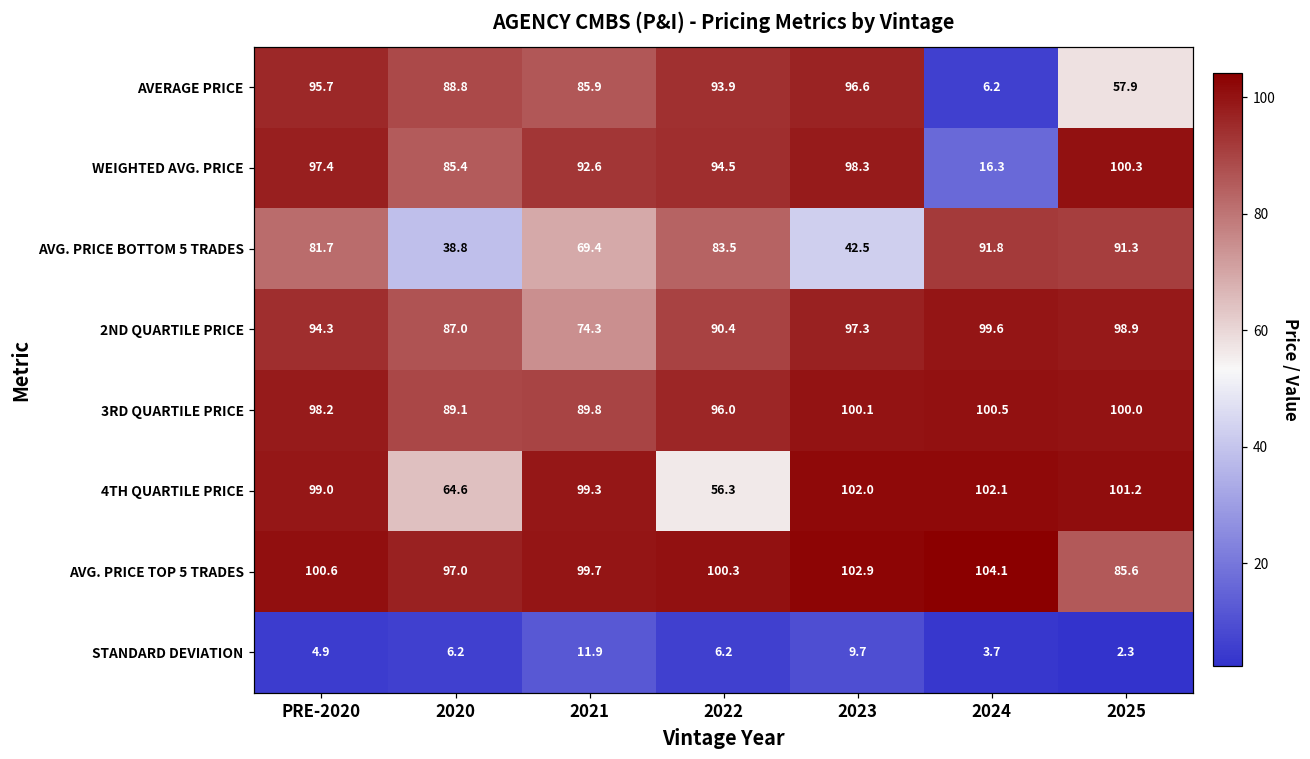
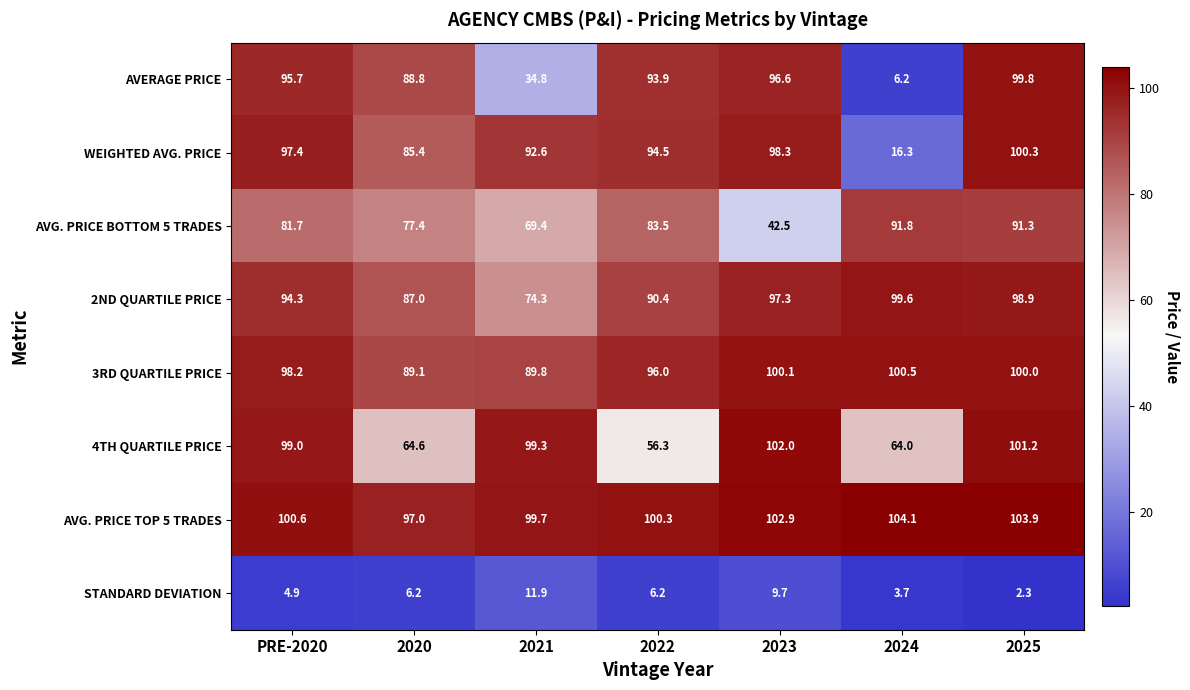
AVERAGE PRICE, 2021: 85.9 -> 34.8
AVERAGE PRICE, 2025: 57.9 -> 99.8
AVG. PRICE BOTTOM 5 TRADES, 2020: 38.8 -> 77.4
4TH QUARTILE PRICE, 2024: 102.1 -> 64.0
AVG. PRICE TOP 5 TRADES, 2025: 85.6 -> 103.9
